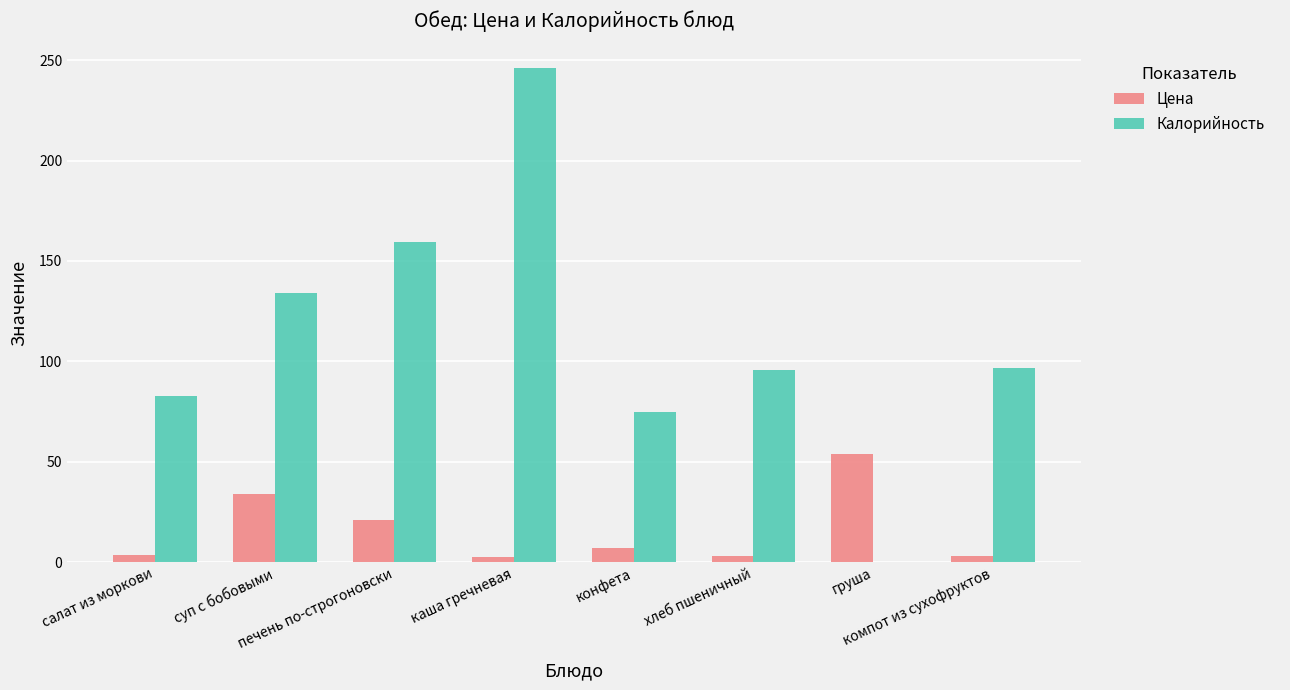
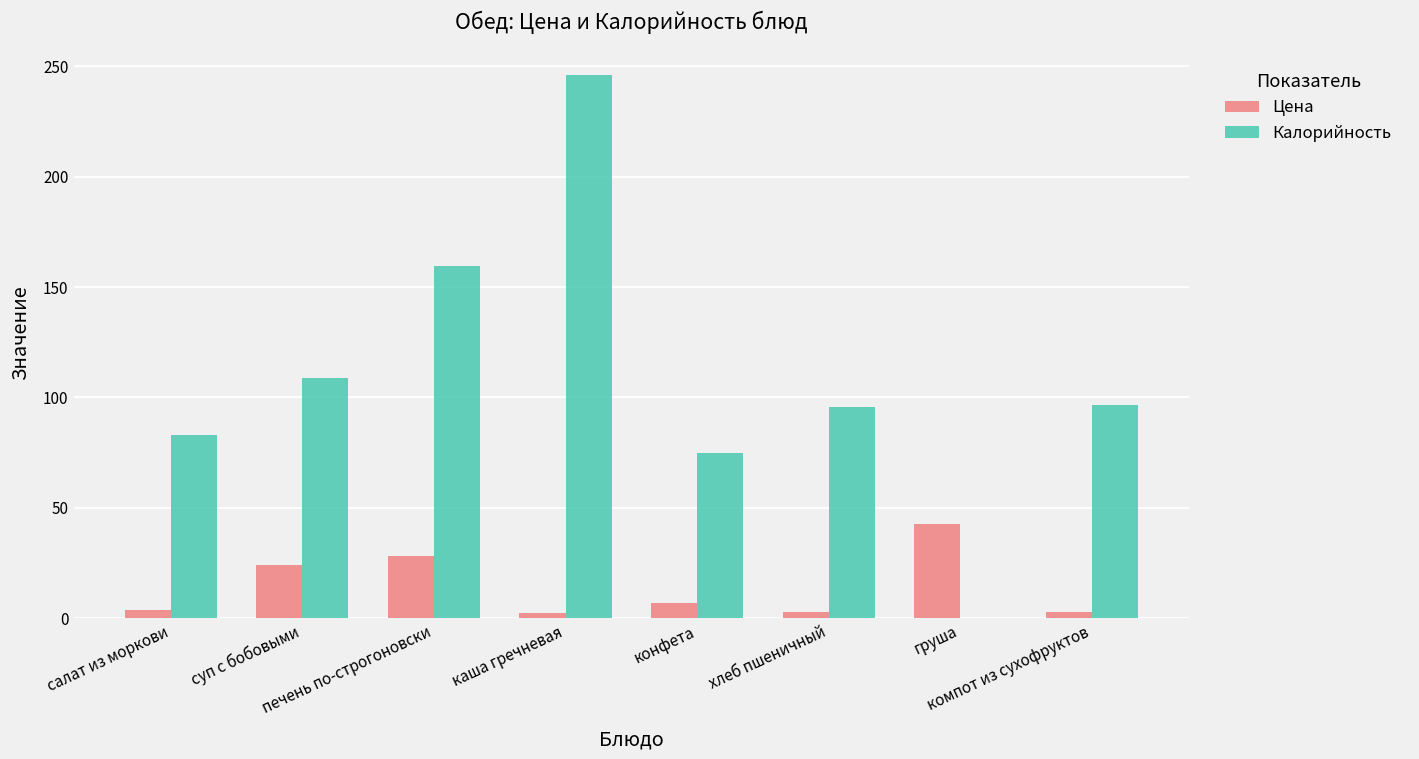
Цена, суп с бобовыми: 34 -> 24
Калорийность, суп с бобовыми: 134 -> 109
Цена, печень по-строгоновски: 21 -> 28
Цена, груша: 54 -> 43
